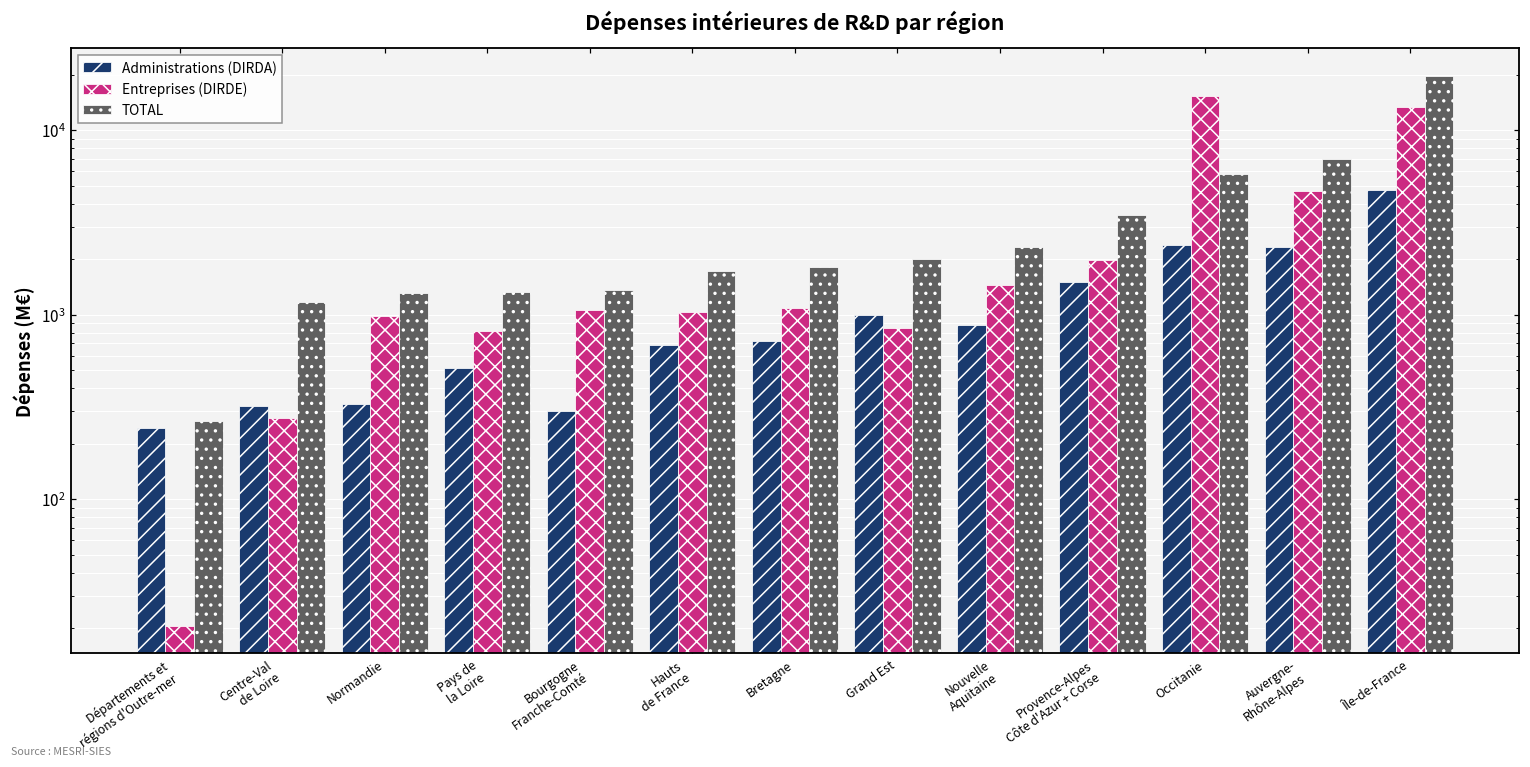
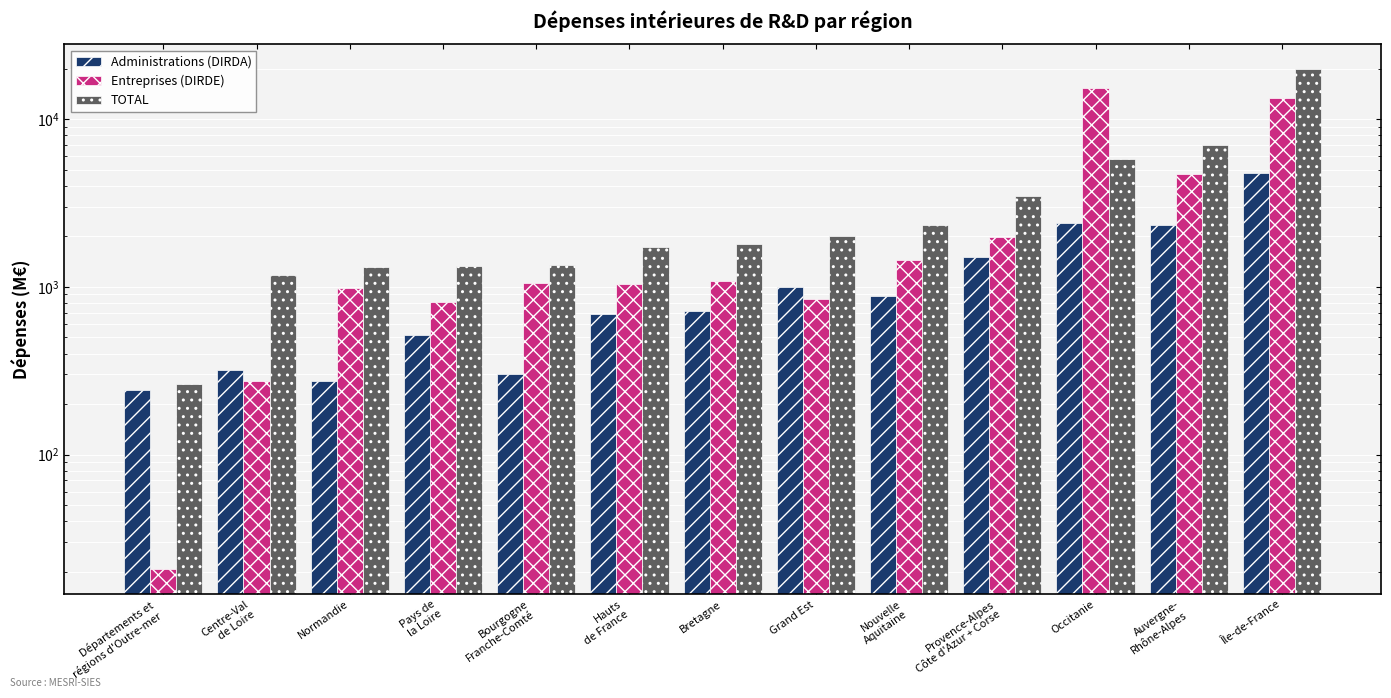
Administrations (DIRDA), Normandie: 330 -> 270
